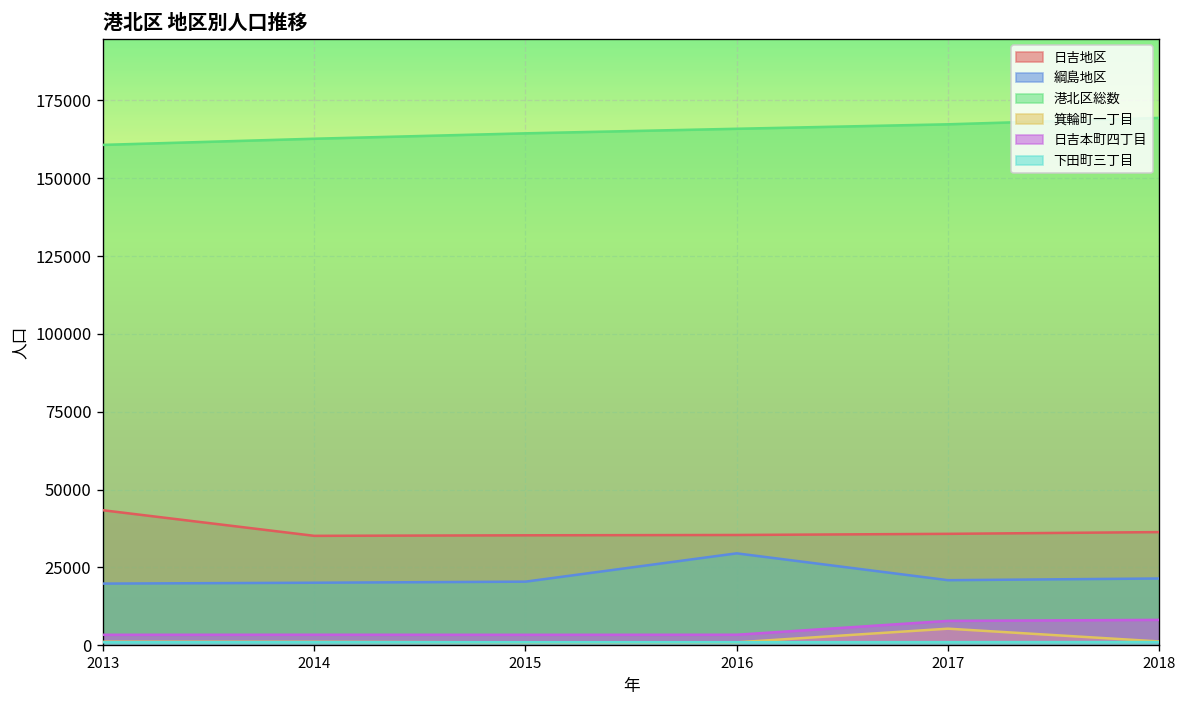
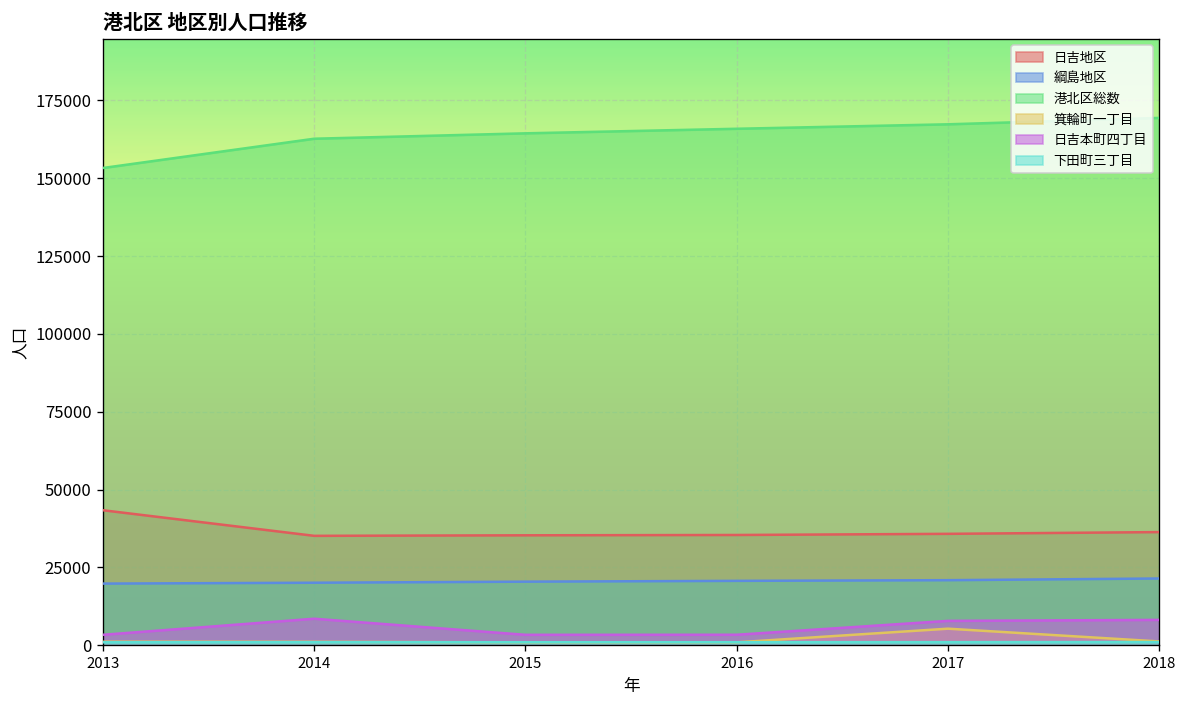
港北区総数, 2013: 161000 -> 153000
日吉本町四丁目, 2014: 3000 -> 9000
綱島地区, 2016: 30000 -> 21000
